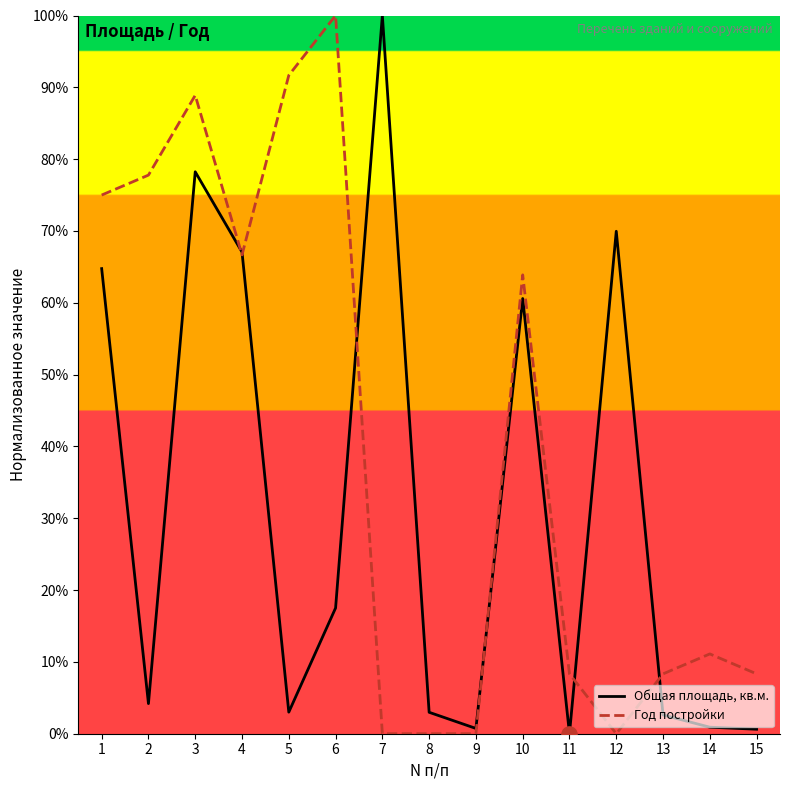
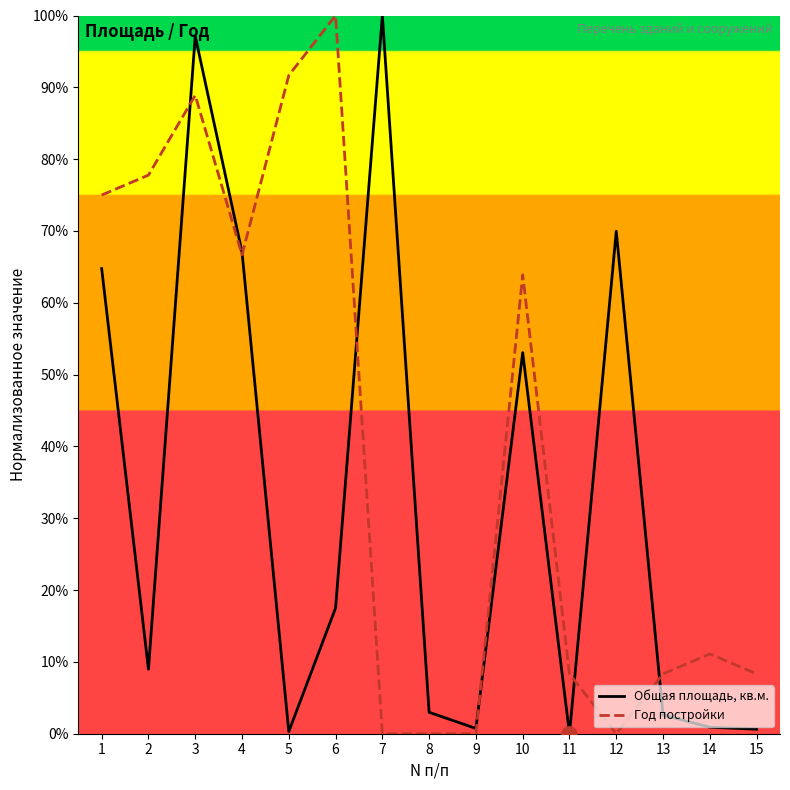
Общая площадь, кв.м., 2: 4% -> 9%
Общая площадь, кв.м., 3: 78% -> 97%
Общая площадь, кв.м., 5: 3% -> 0%
Общая площадь, кв.м., 10: 61% -> 53%
